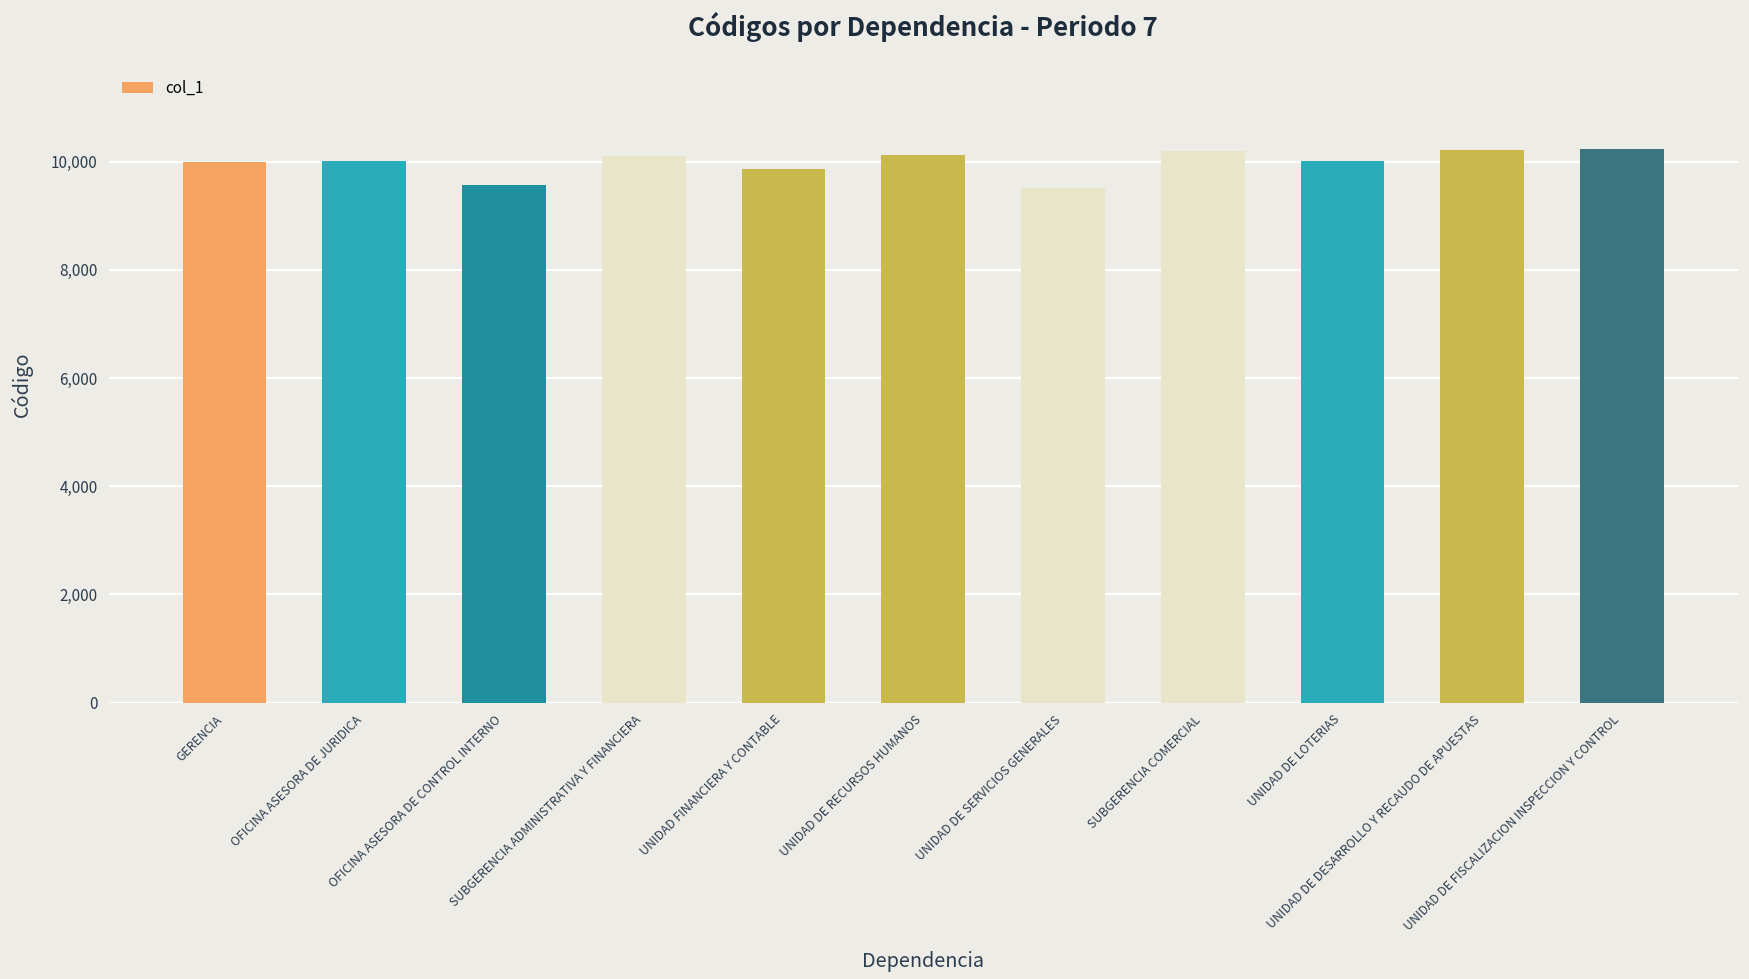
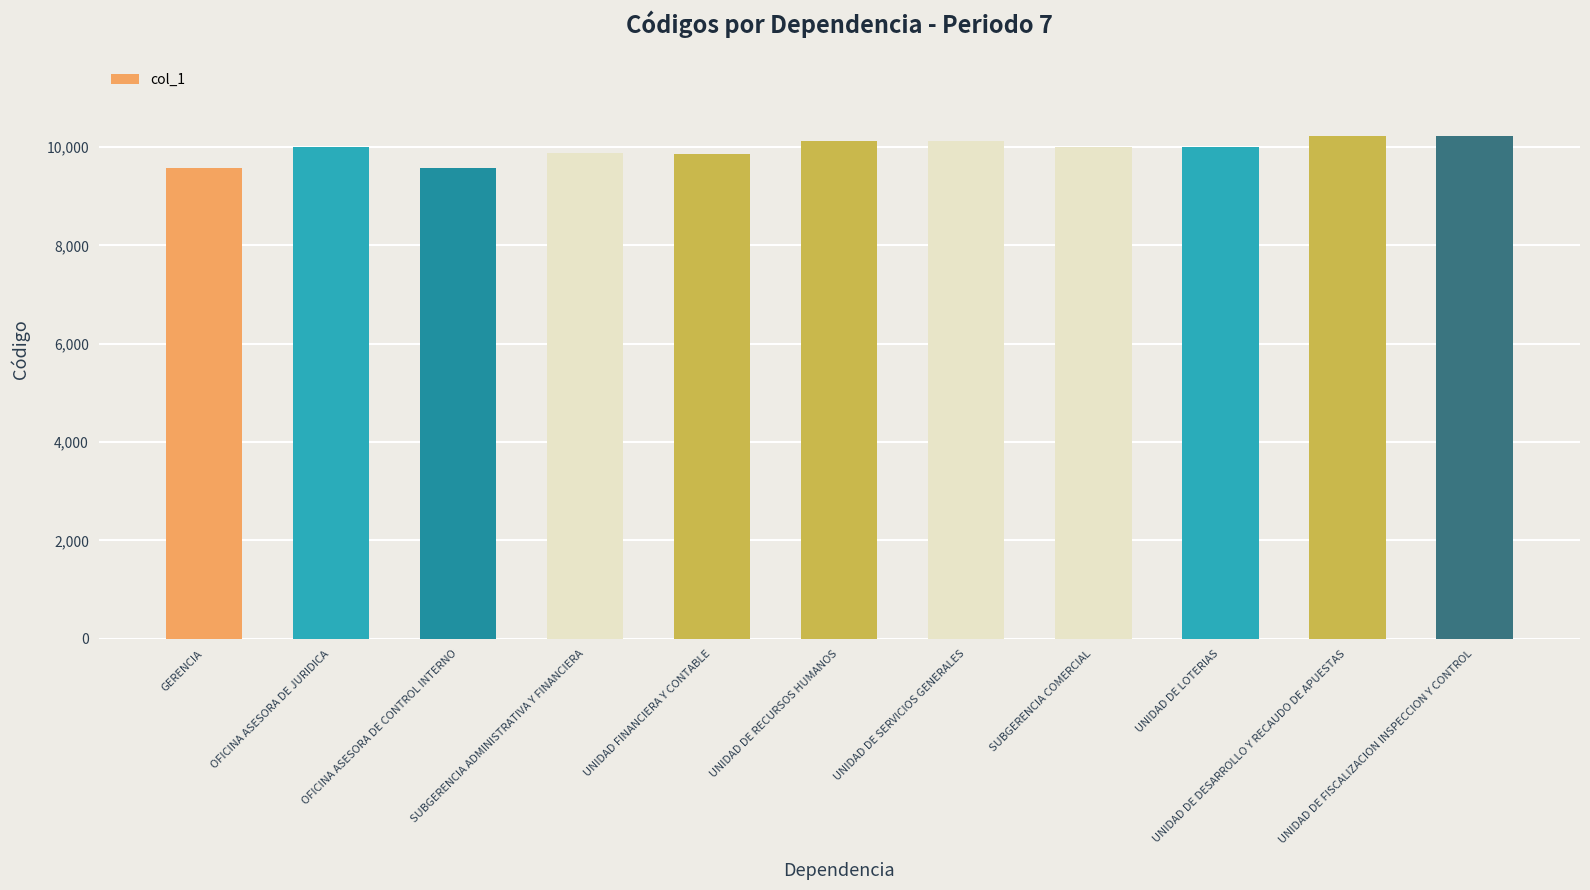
GERENCIA: 10,000 -> 9,600
SUBGERENCIA ADMINISTRATIVA Y FINANCIERA: 10,100 -> 9,900
UNIDAD DE SERVICIOS GENERALES: 9,500 -> 10,100
SUBGERENCIA COMERCIAL: 10,200 -> 10,000
